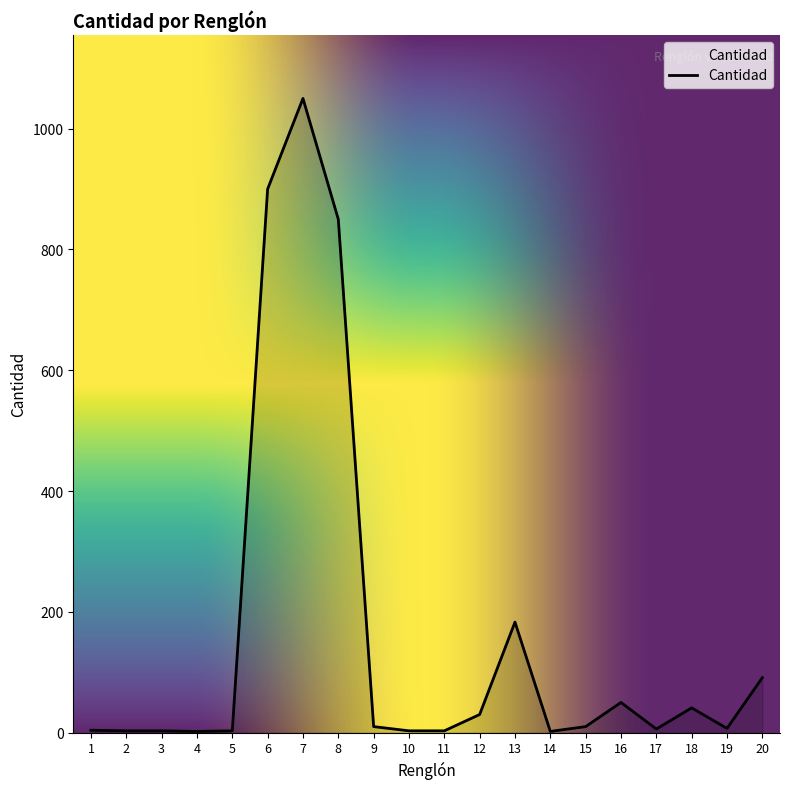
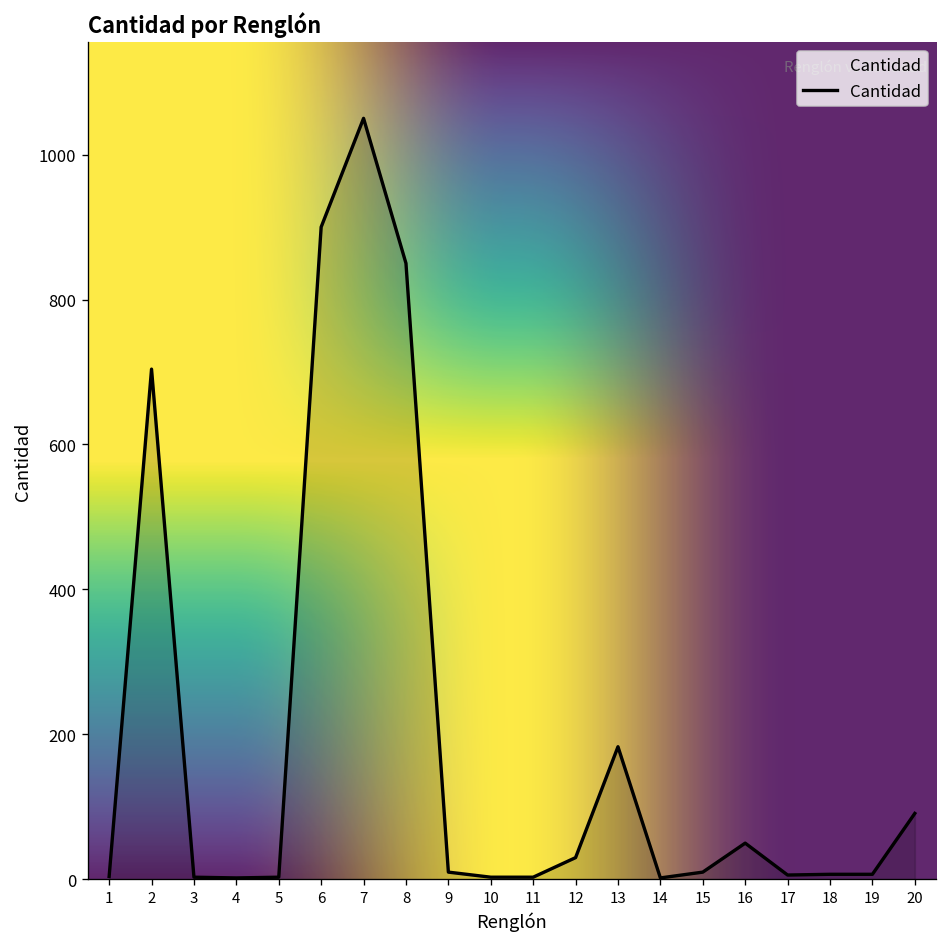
2: 0 -> 700
18: 40 -> 10
